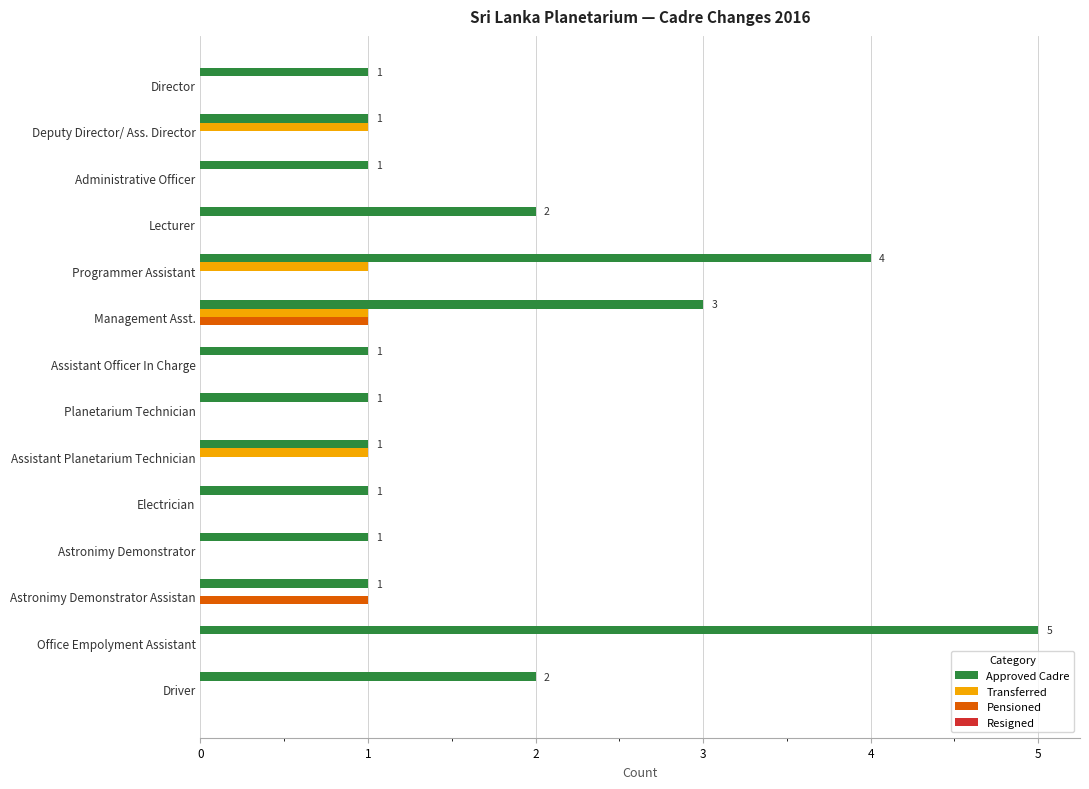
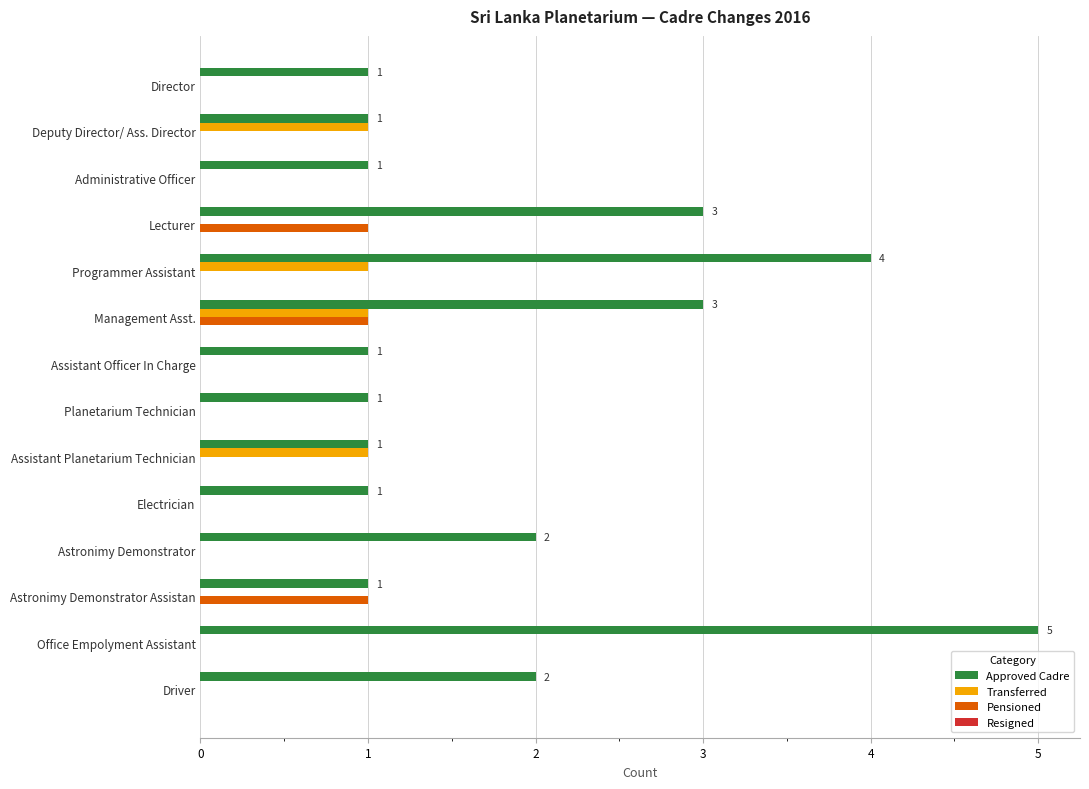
Approved Cadre, Lecturer: 2 -> 3
Pensioned, Lecturer: 0 -> 1
Approved Cadre, Astronimy Demonstrator: 1 -> 2
